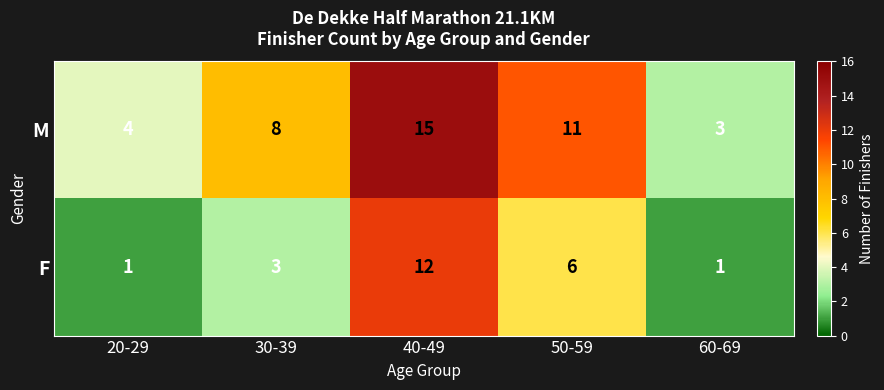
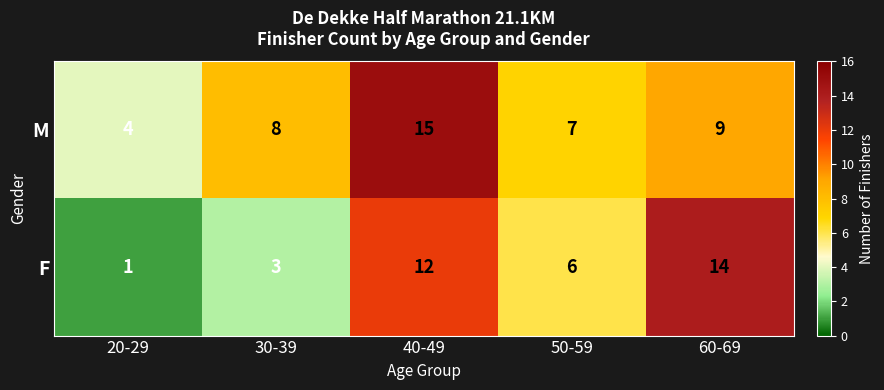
M, 50-59: 11 -> 7
M, 60-69: 3 -> 9
F, 60-69: 1 -> 14
